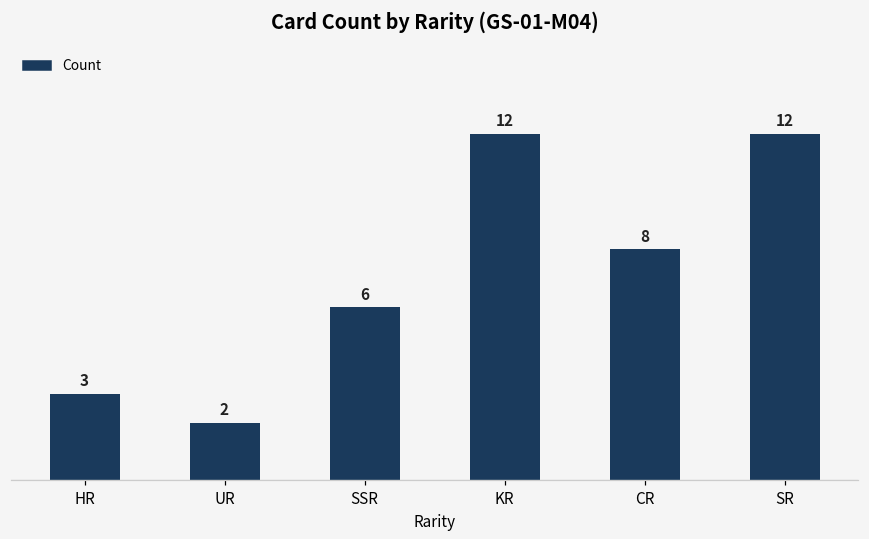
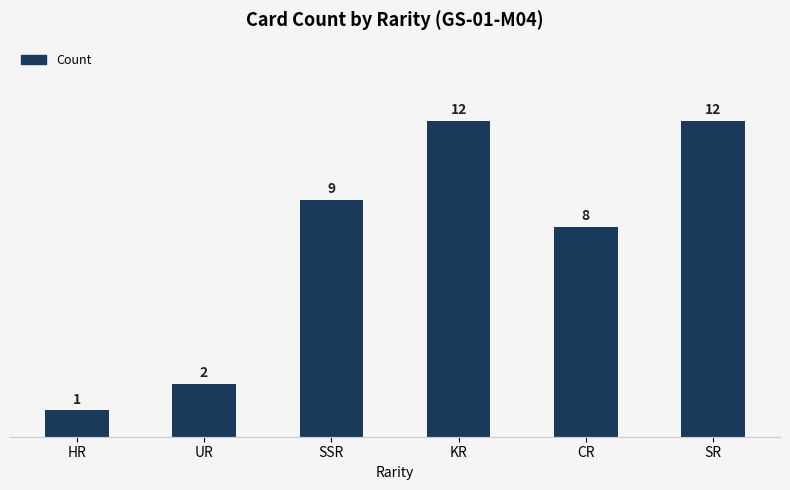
HR: 3 -> 1
SSR: 6 -> 9
